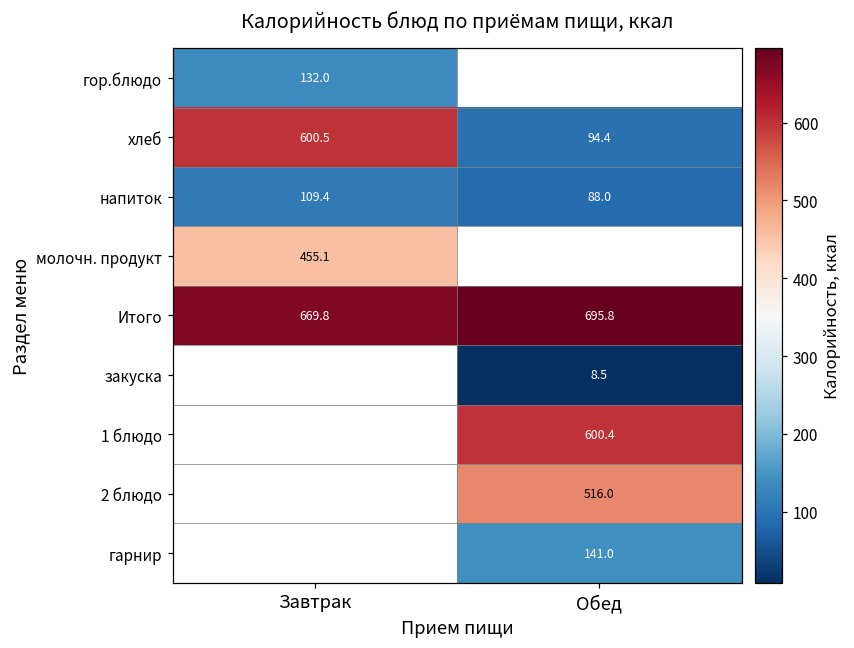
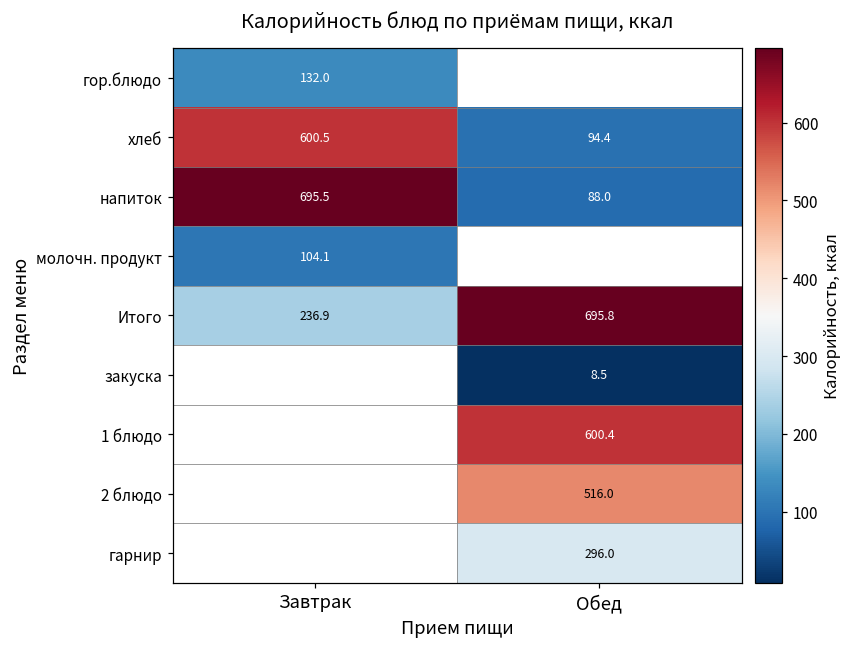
напиток, Завтрак: 109.4 -> 695.5
молочн. продукт, Завтрак: 455.1 -> 104.1
Итого, Завтрак: 669.8 -> 236.9
гарнир, Обед: 141.0 -> 296.0
